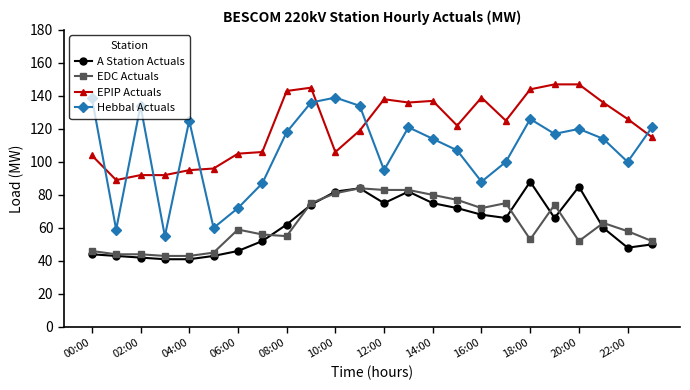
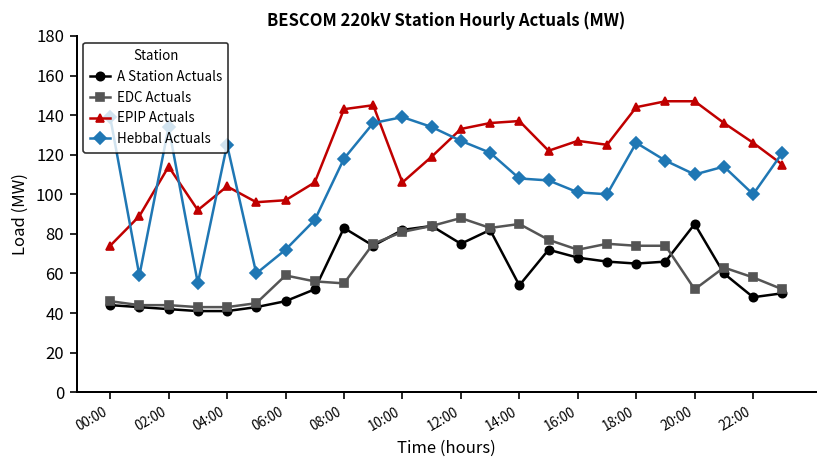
EPIP Actuals, 00:00: 104 -> 74
EPIP Actuals, 02:00: 92 -> 114
EPIP Actuals, 04:00: 95 -> 104
EPIP Actuals, 06:00: 105 -> 97
A Station Actuals, 08:00: 62 -> 83
EDC Actuals, 12:00: 83 -> 88
EPIP Actuals, 12:00: 138 -> 133
Hebbal Actuals, 12:00: 95 -> 127
A Station Actuals, 14:00: 75 -> 54
EDC Actuals, 14:00: 80 -> 85
Hebbal Actuals, 14:00: 114 -> 108
EPIP Actuals, 16:00: 139 -> 127
Hebbal Actuals, 16:00: 88 -> 101
A Station Actuals, 18:00: 88 -> 65
EDC Actuals, 18:00: 53 -> 74
Hebbal Actuals, 20:00: 120 -> 110
